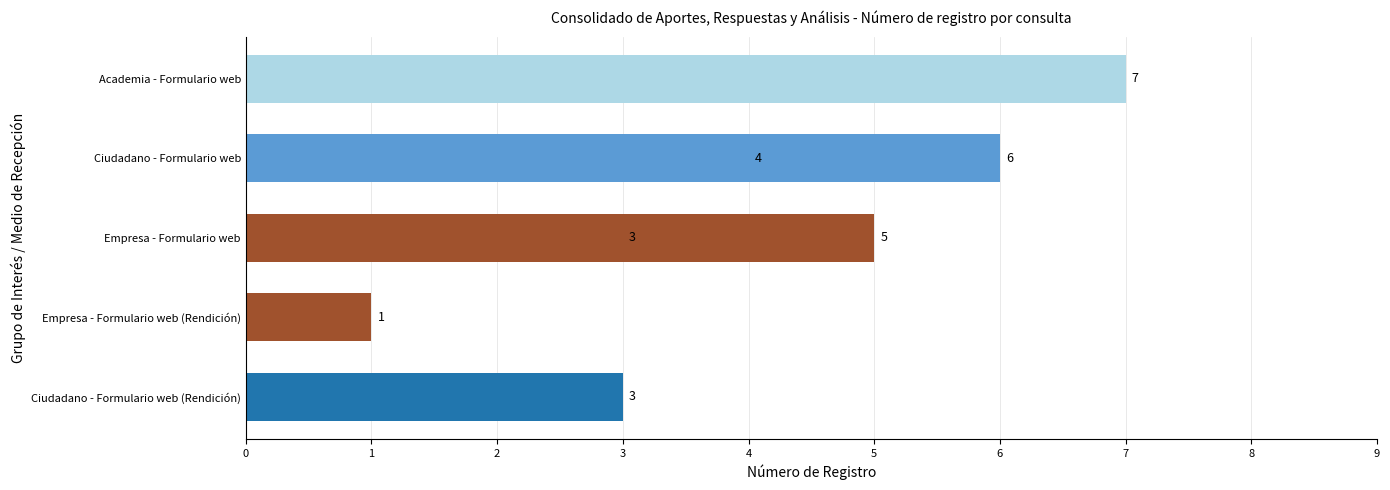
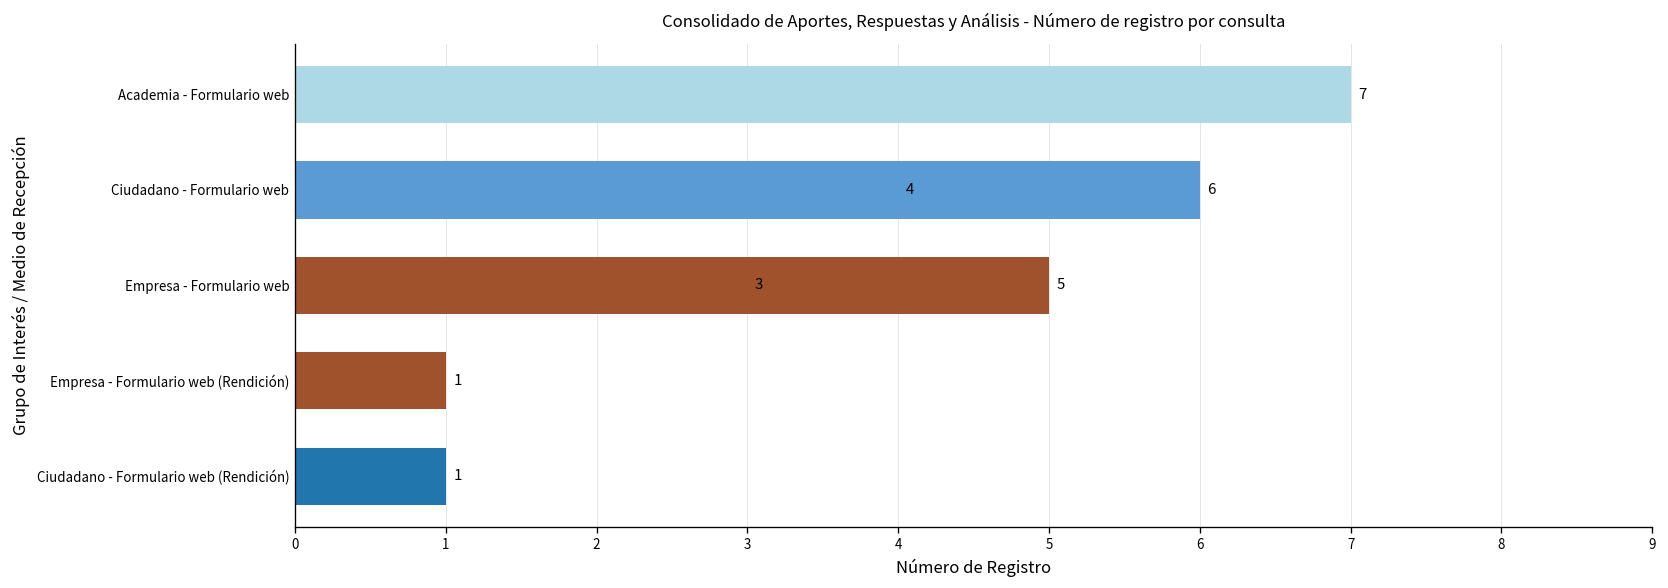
Ciudadano - Formulario web (Rendición): 3 -> 1
